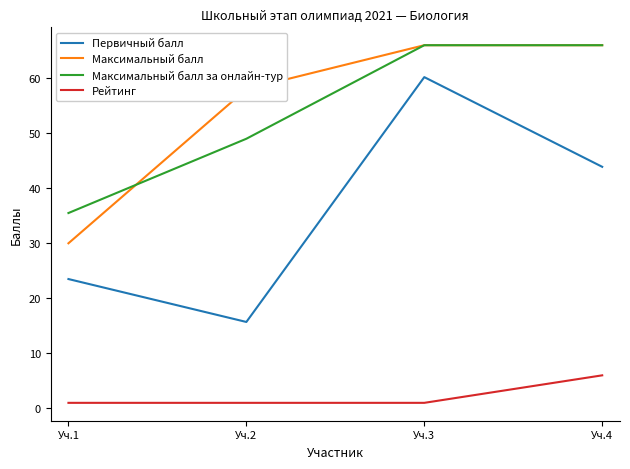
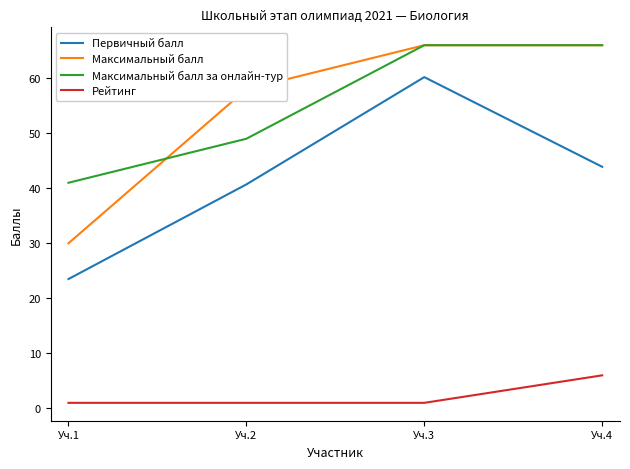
Максимальный балл за онлайн-тур, Уч.1: 36 -> 41
Первичный балл, Уч.2: 16 -> 41
